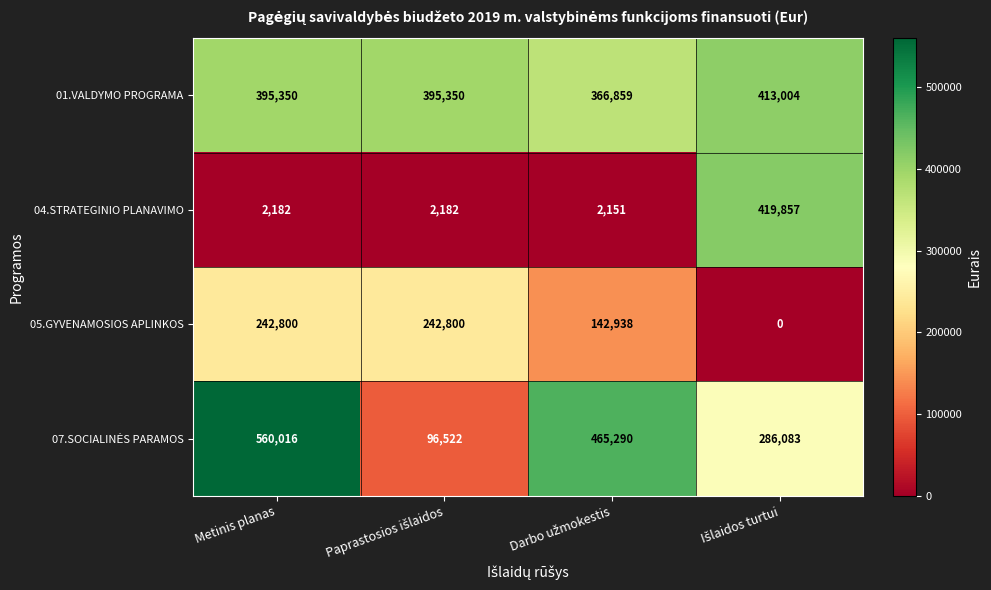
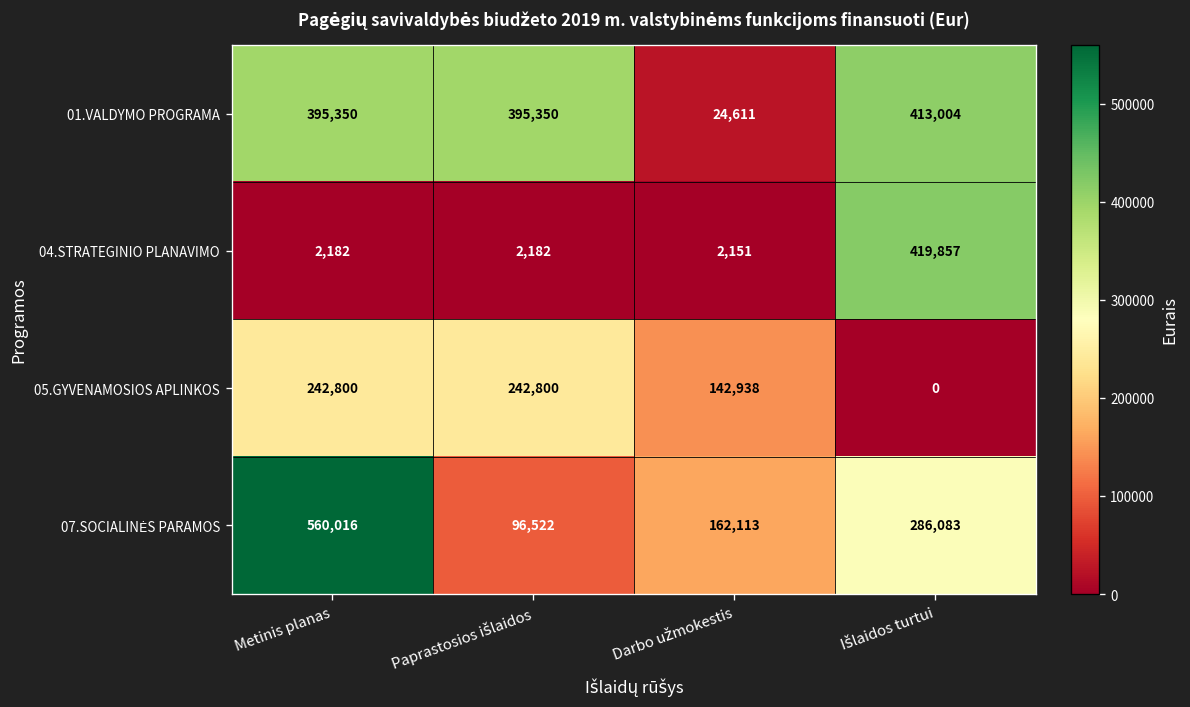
01.VALDYMO PROGRAMA, Darbo užmokestis: 366,859 -> 24,611
07.SOCIALINĖS PARAMOS, Darbo užmokestis: 465,290 -> 162,113
